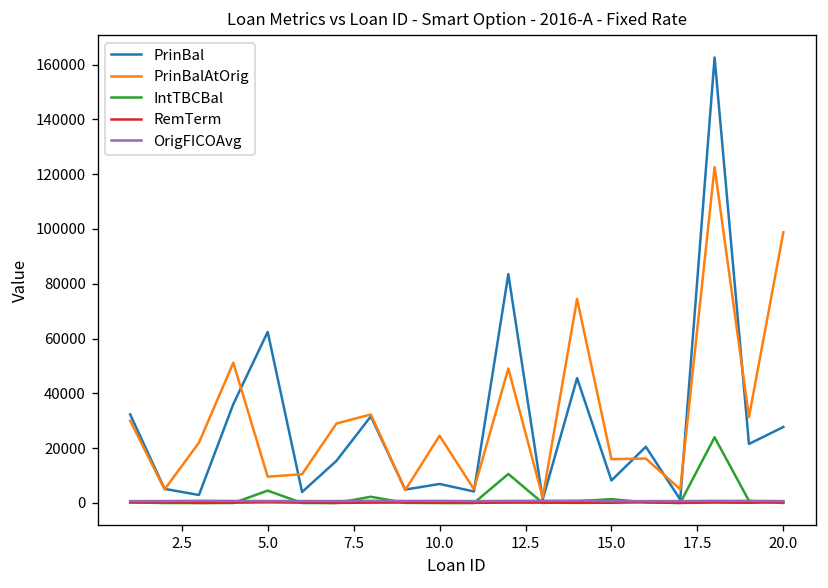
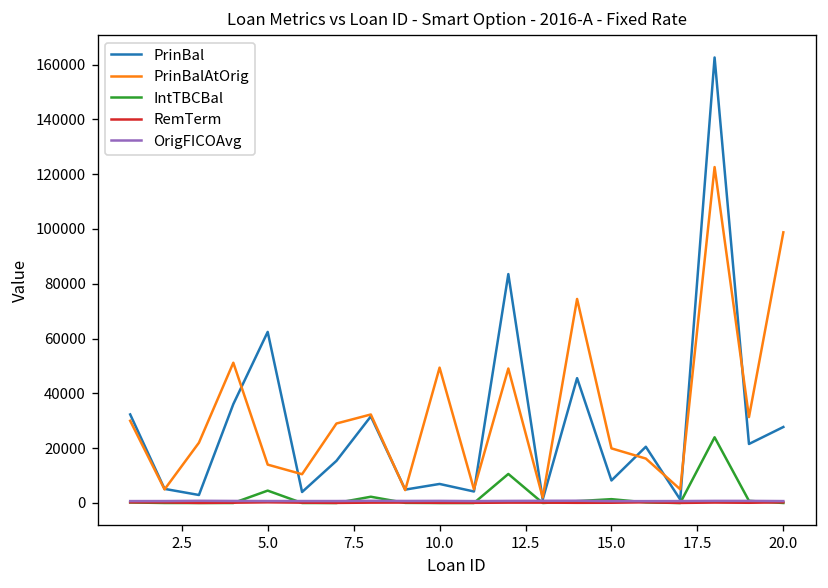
PrinBalAtOrig, 5.0: 10000 -> 14000
PrinBalAtOrig, 10.0: 25000 -> 49000
PrinBalAtOrig, 15.0: 16000 -> 20000
